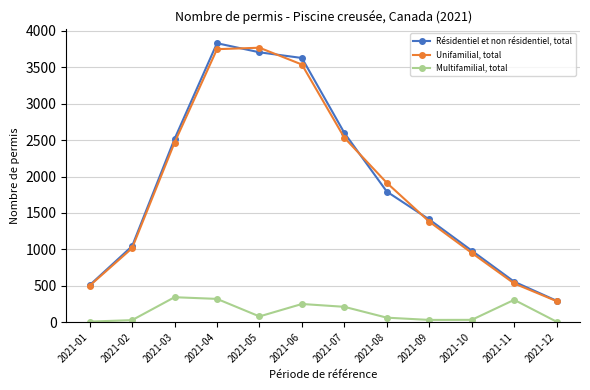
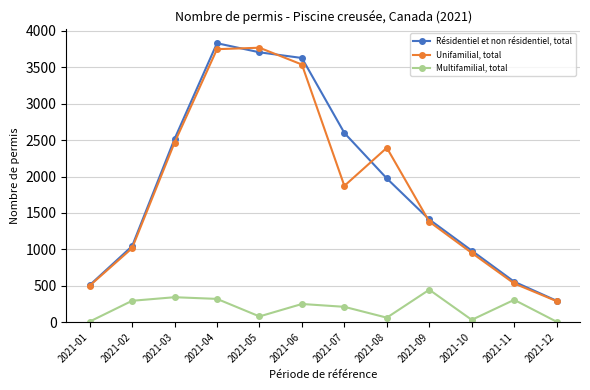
Multifamilial, total, 2021-02: 0 -> 300
Unifamilial, total, 2021-07: 2500 -> 1900
Résidentiel et non résidentiel, total, 2021-08: 1800 -> 2000
Unifamilial, total, 2021-08: 1900 -> 2400
Multifamilial, total, 2021-09: 0 -> 400
